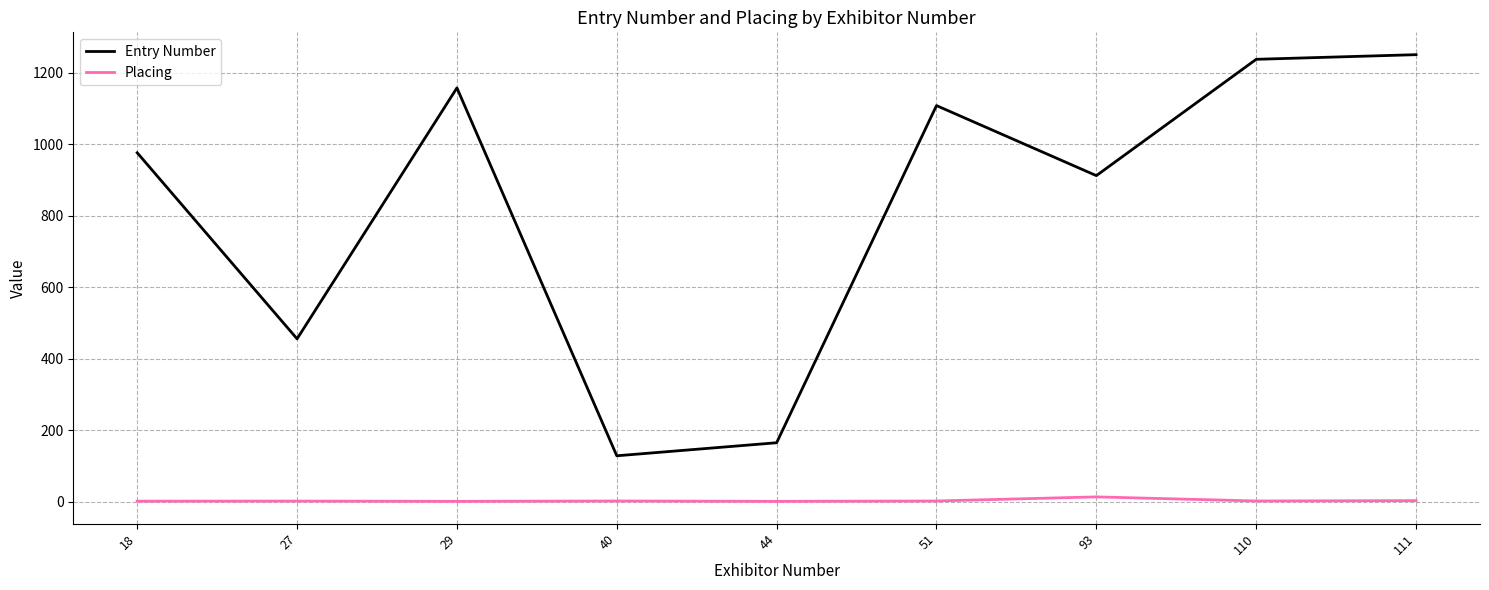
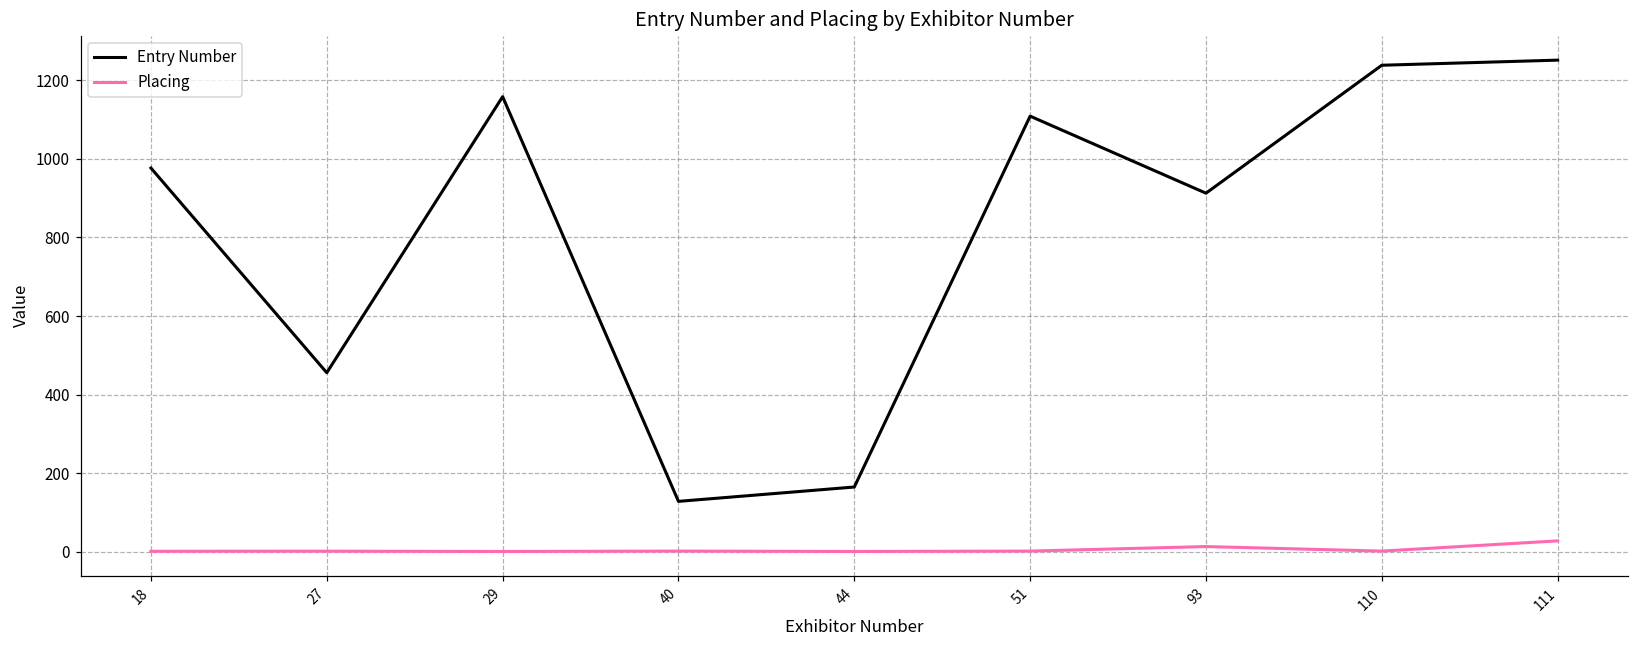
Placing, 111: 0 -> 30
